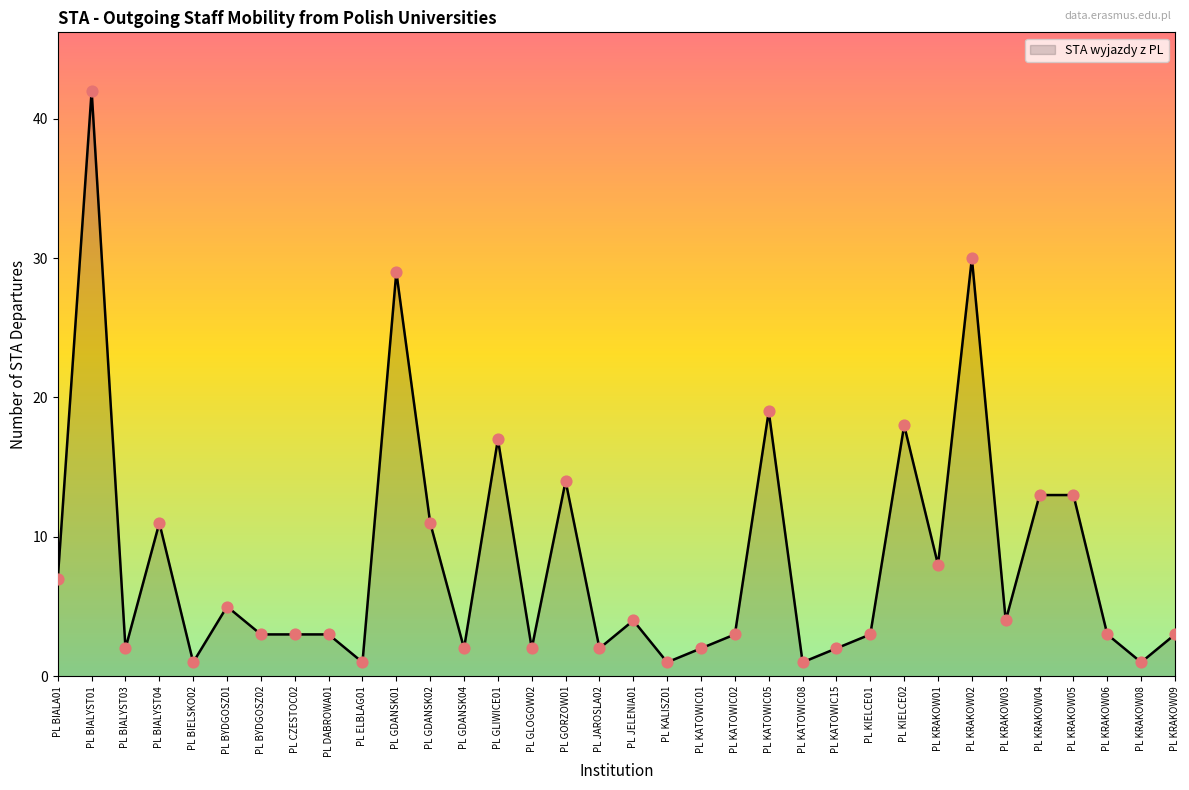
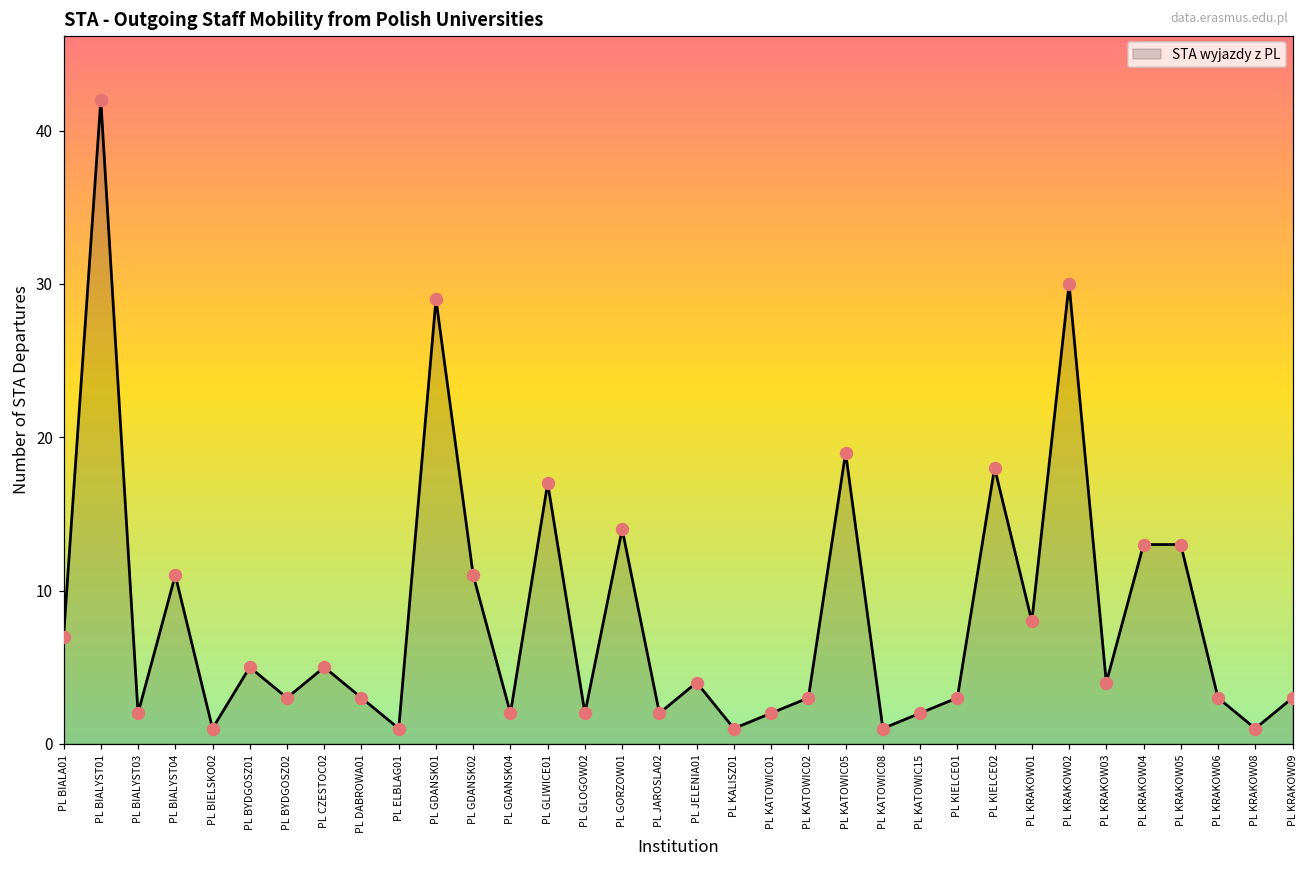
PL CZESTOC02: 3 -> 5
